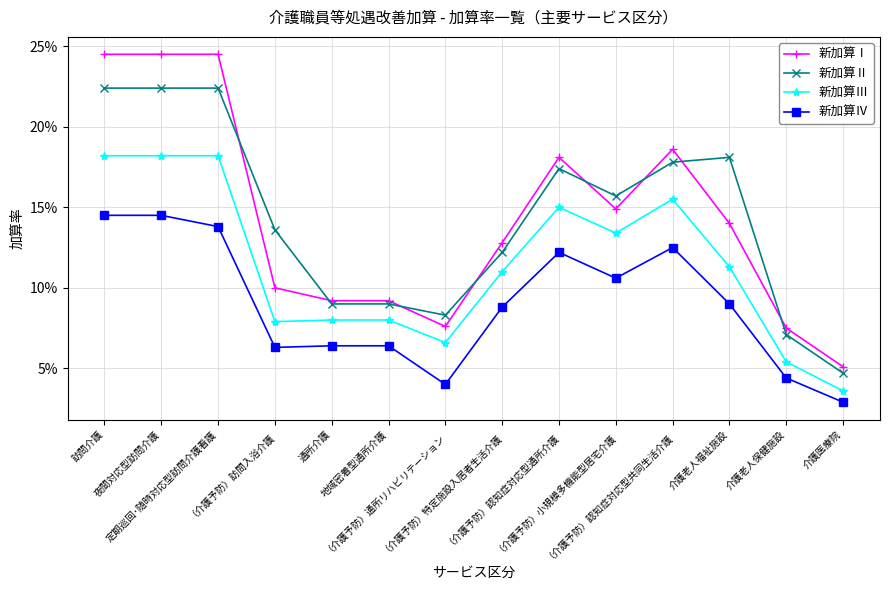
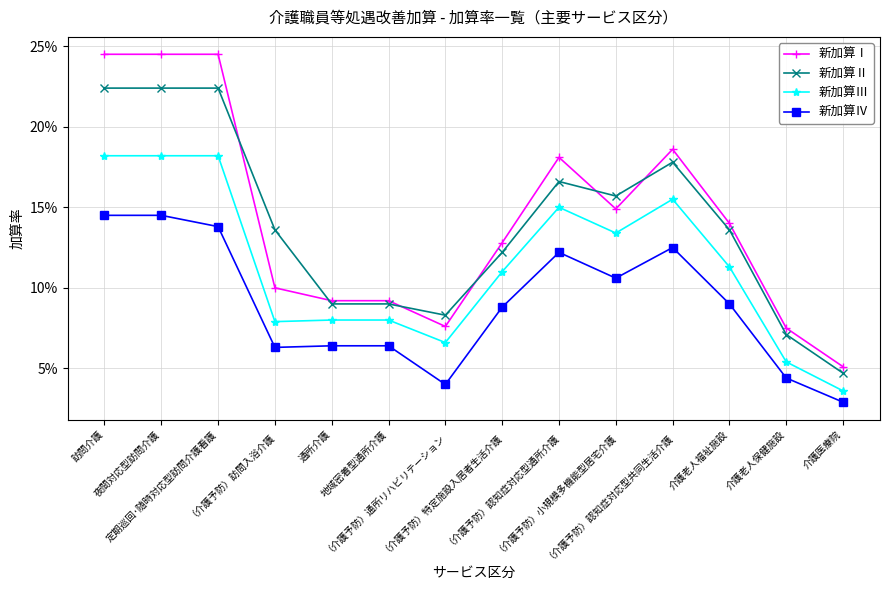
新加算Ⅱ, （介護予防）認知症対応型通所介護: 17.4% -> 16.6%
新加算Ⅱ, 介護老人福祉施設: 18.1% -> 13.6%
